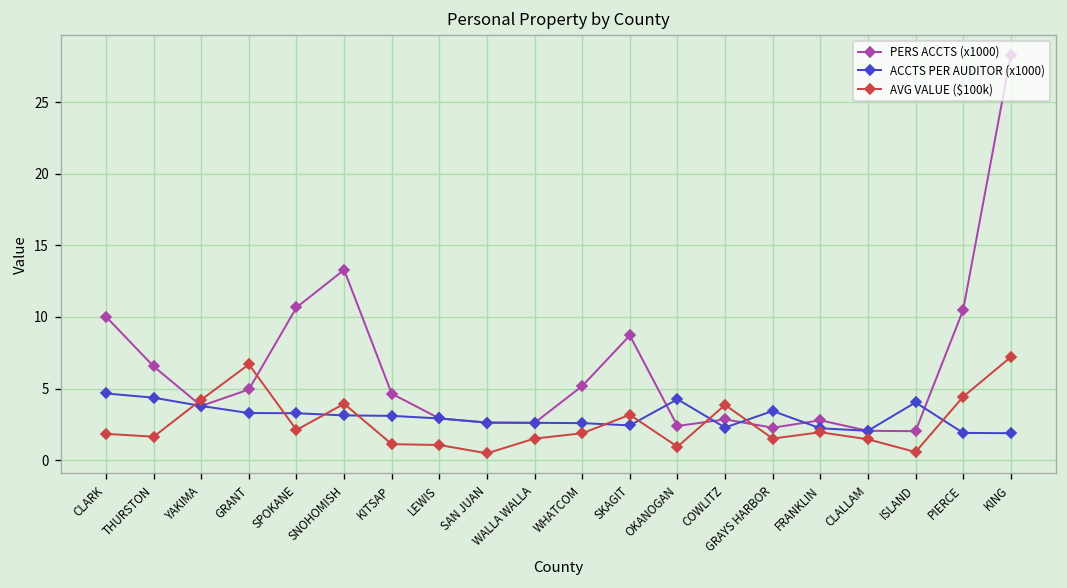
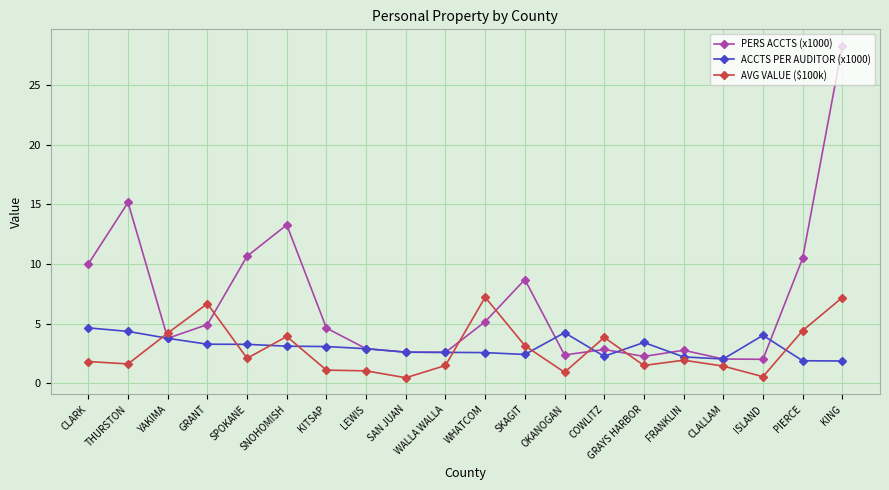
PERS ACCTS (x1000), THURSTON: 6.5 -> 15.2
AVG VALUE ($100k), WHATCOM: 1.9 -> 7.2
